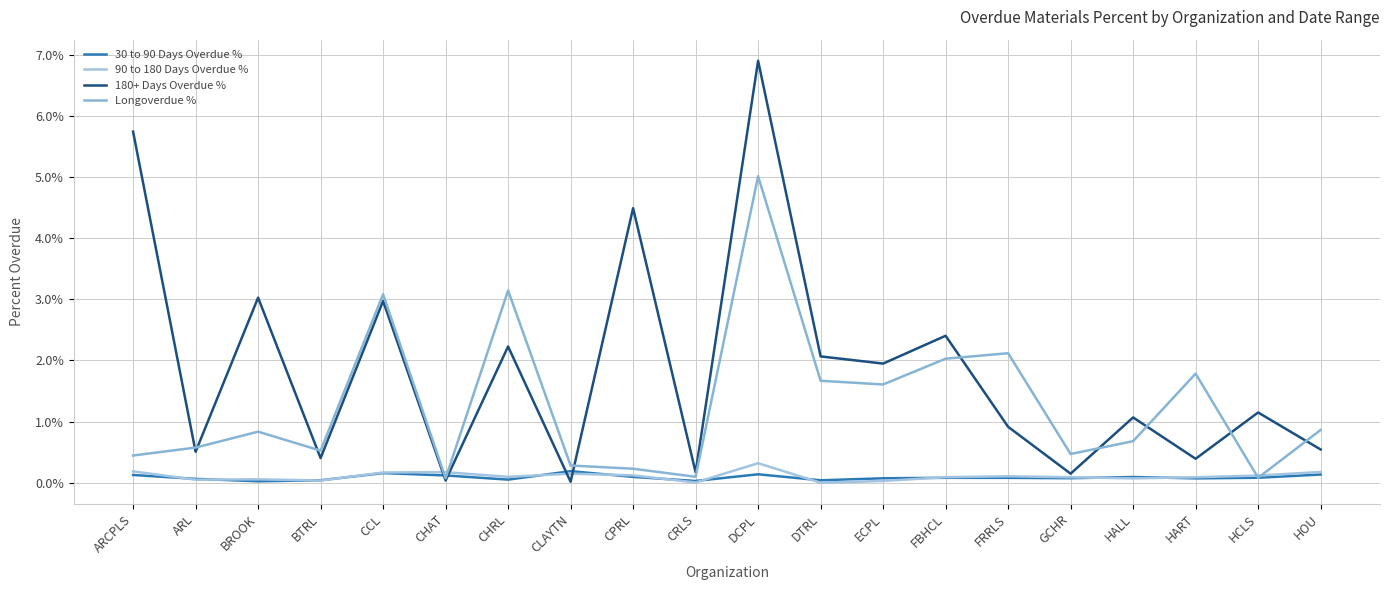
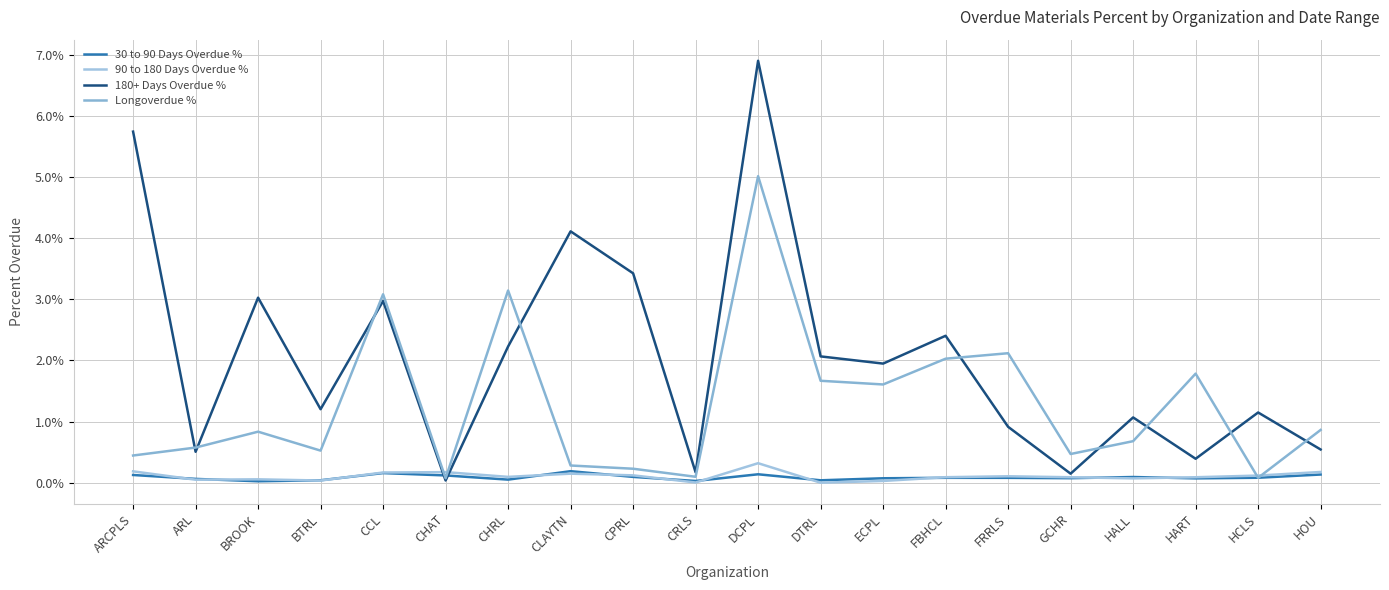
180+ Days Overdue %, BTRL: 0.4% -> 1.2%
180+ Days Overdue %, CLAYTN: 0.0% -> 4.1%
180+ Days Overdue %, CPRL: 4.5% -> 3.4%
